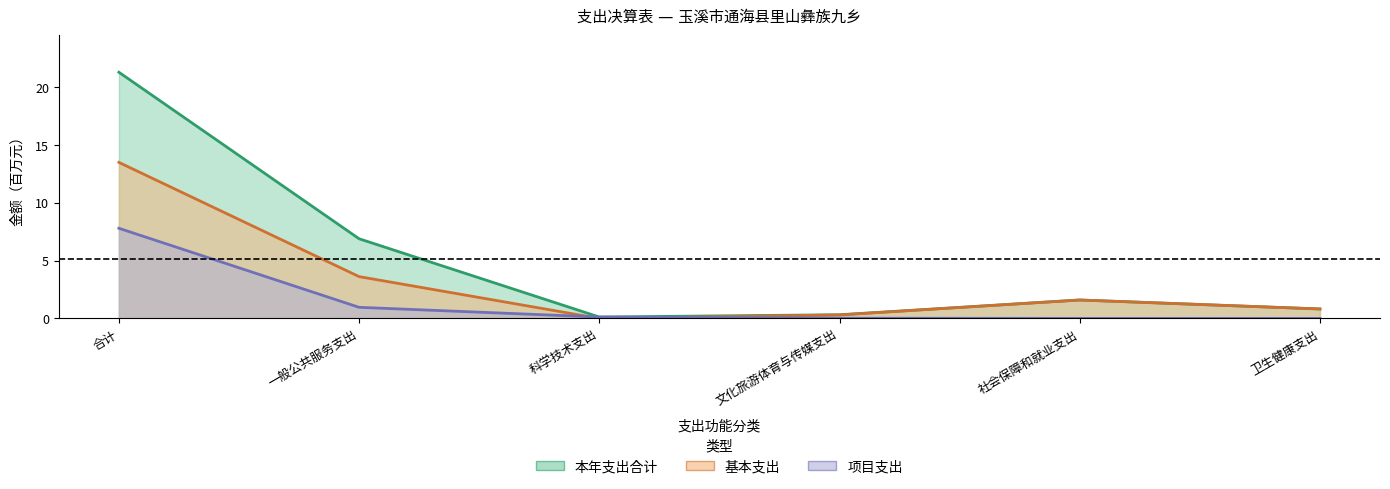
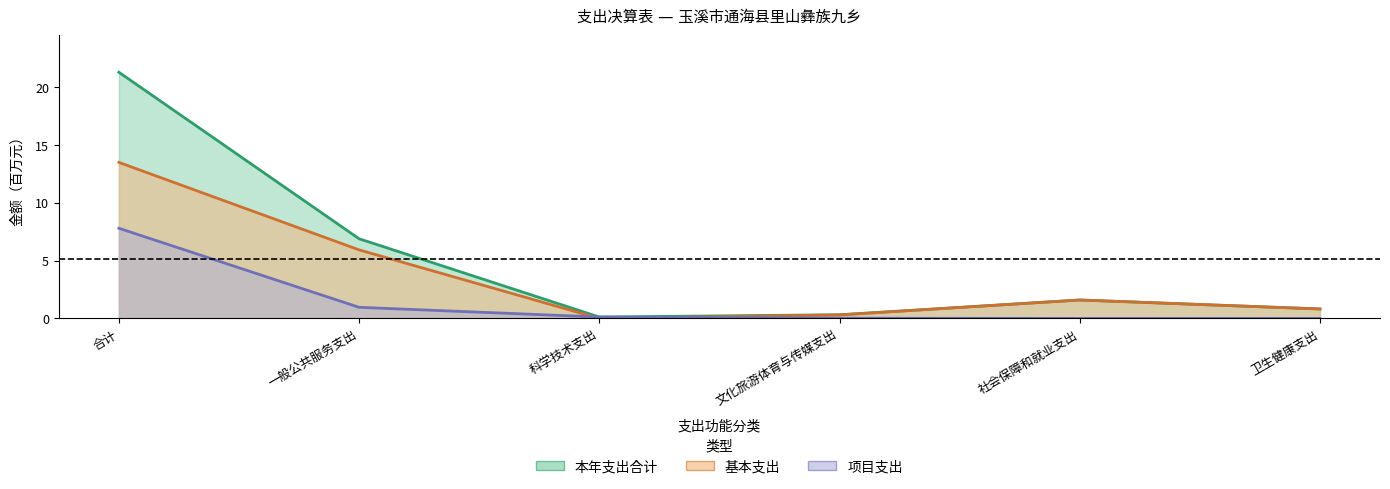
基本支出, 一般公共服务支出: 3.6 -> 5.9
